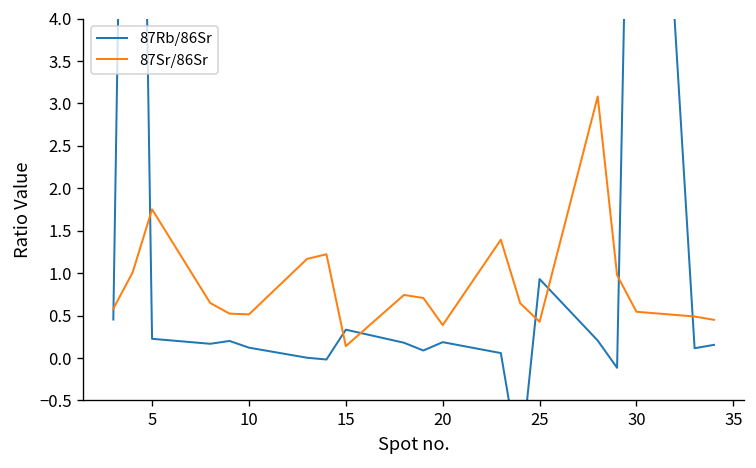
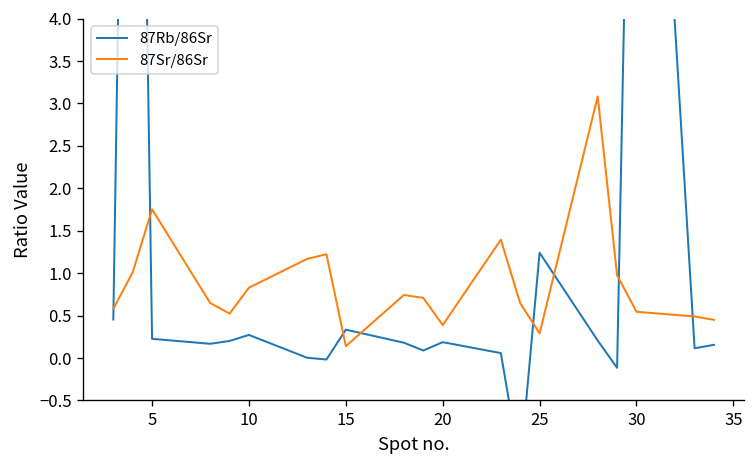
87Rb/86Sr, 10: 0.1 -> 0.3
87Sr/86Sr, 10: 0.5 -> 0.8
87Rb/86Sr, 25: 0.9 -> 1.2
87Sr/86Sr, 25: 0.4 -> 0.3
